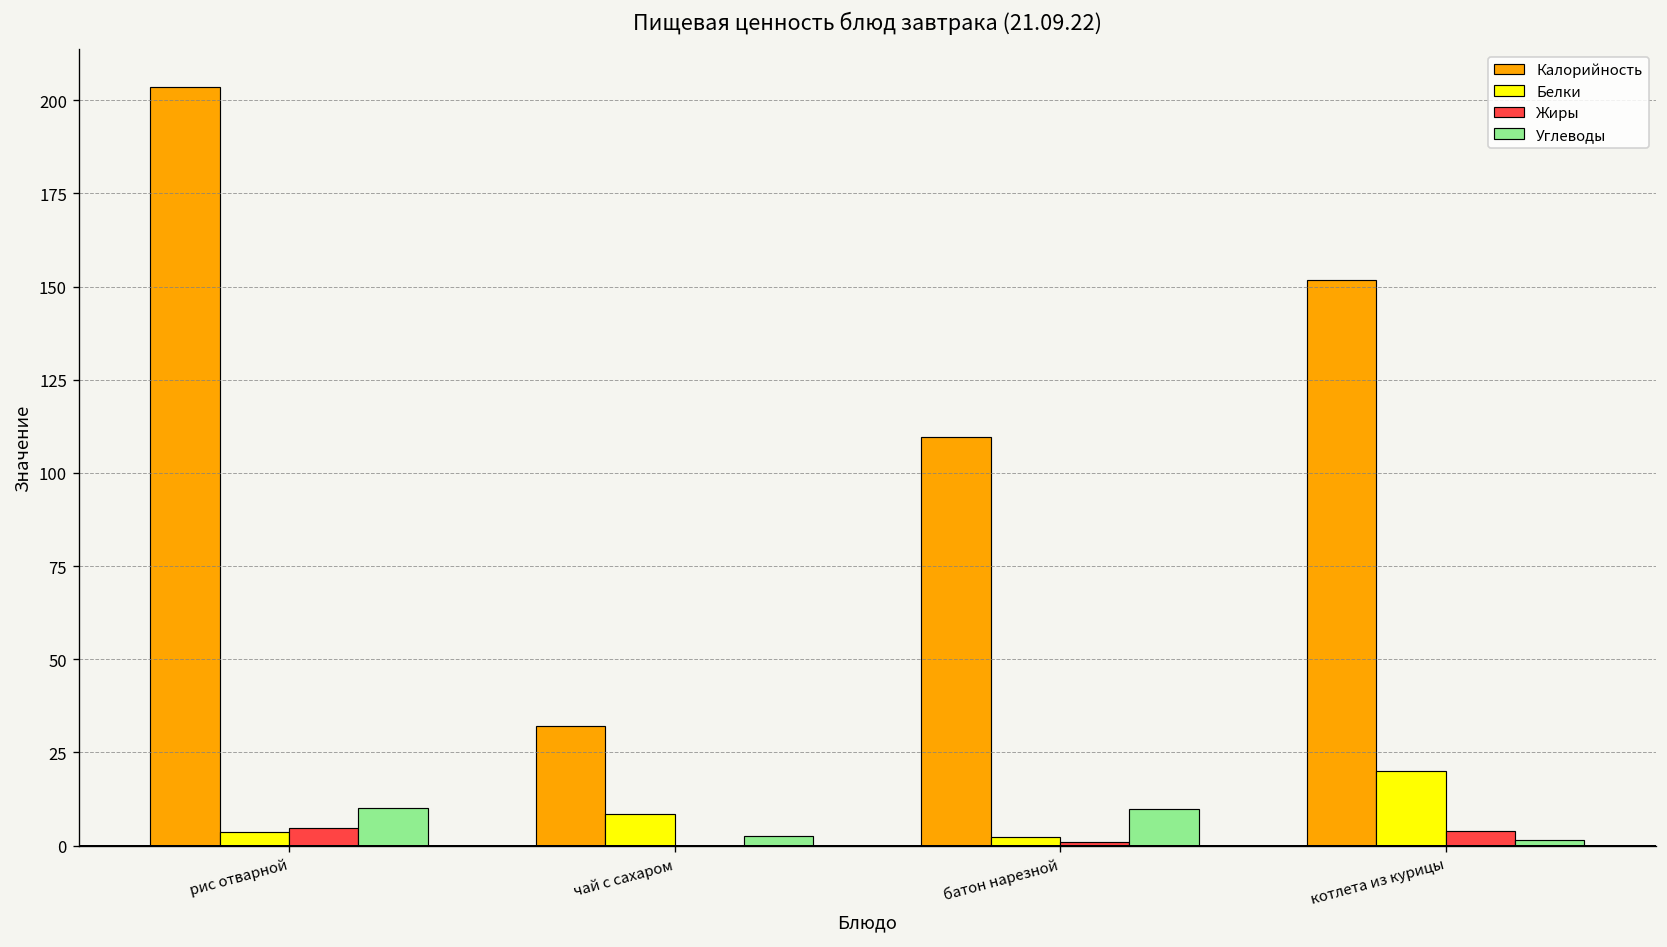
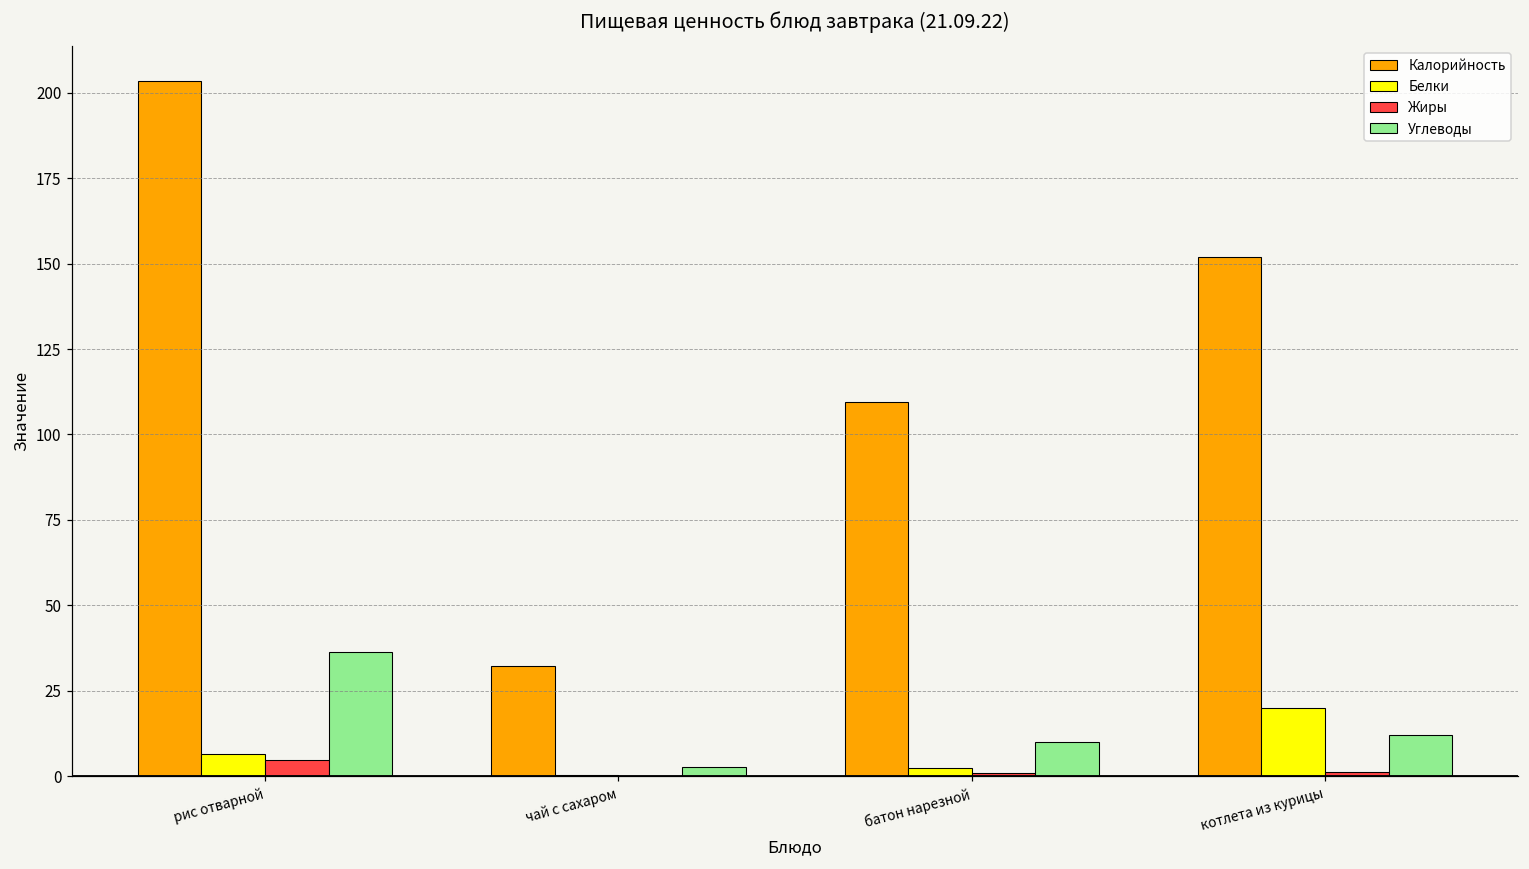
Белки, рис отварной: 4 -> 7
Углеводы, рис отварной: 10 -> 36
Белки, чай с сахаром: 8 -> 0
Жиры, котлета из курицы: 4 -> 1
Углеводы, котлета из курицы: 2 -> 12
